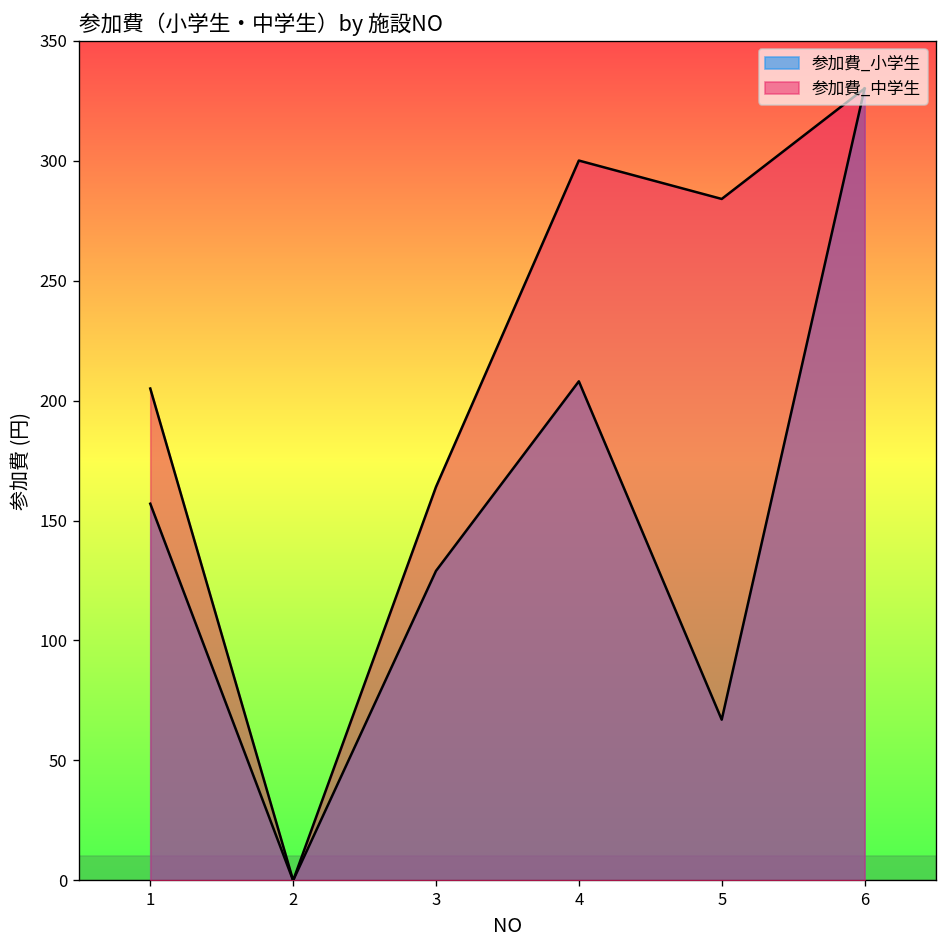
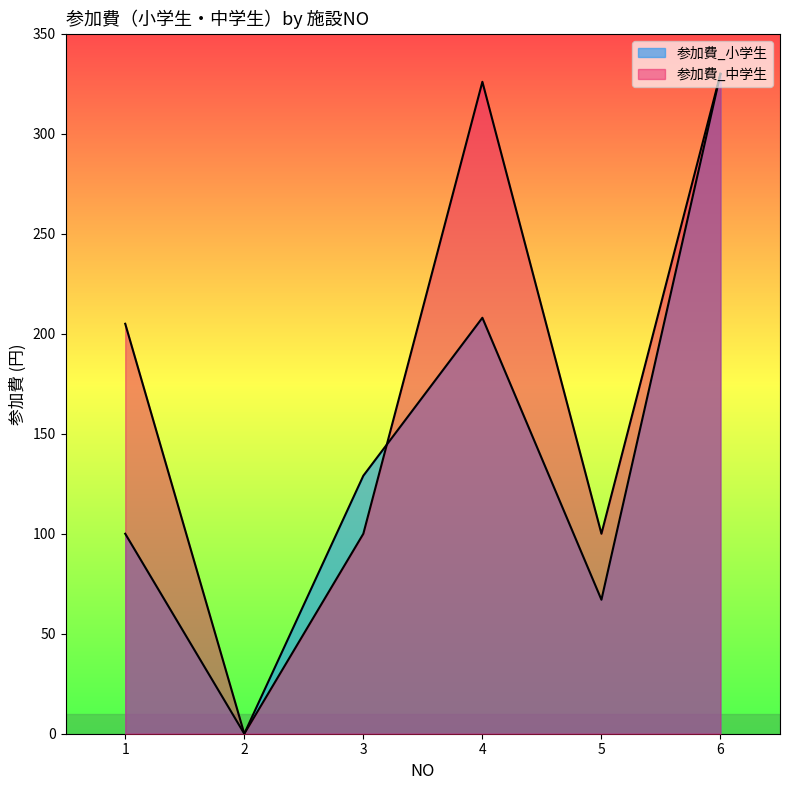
参加費_小学生, 1: 157 -> 100
参加費_中学生, 3: 164 -> 100
参加費_中学生, 4: 300 -> 326
参加費_中学生, 5: 284 -> 100
